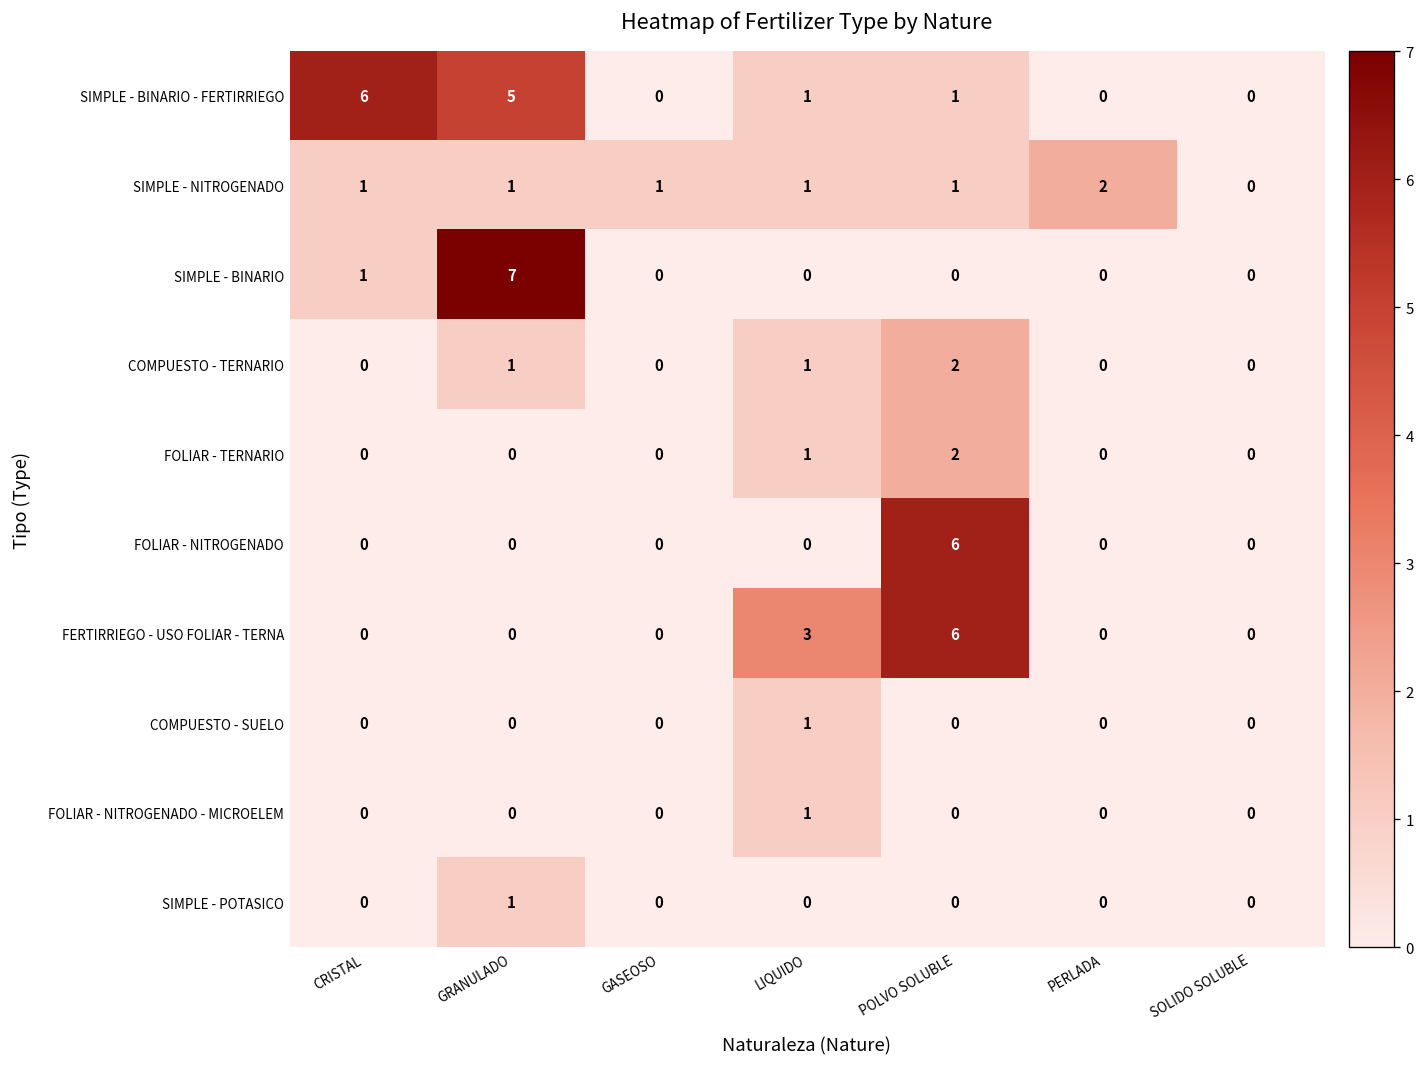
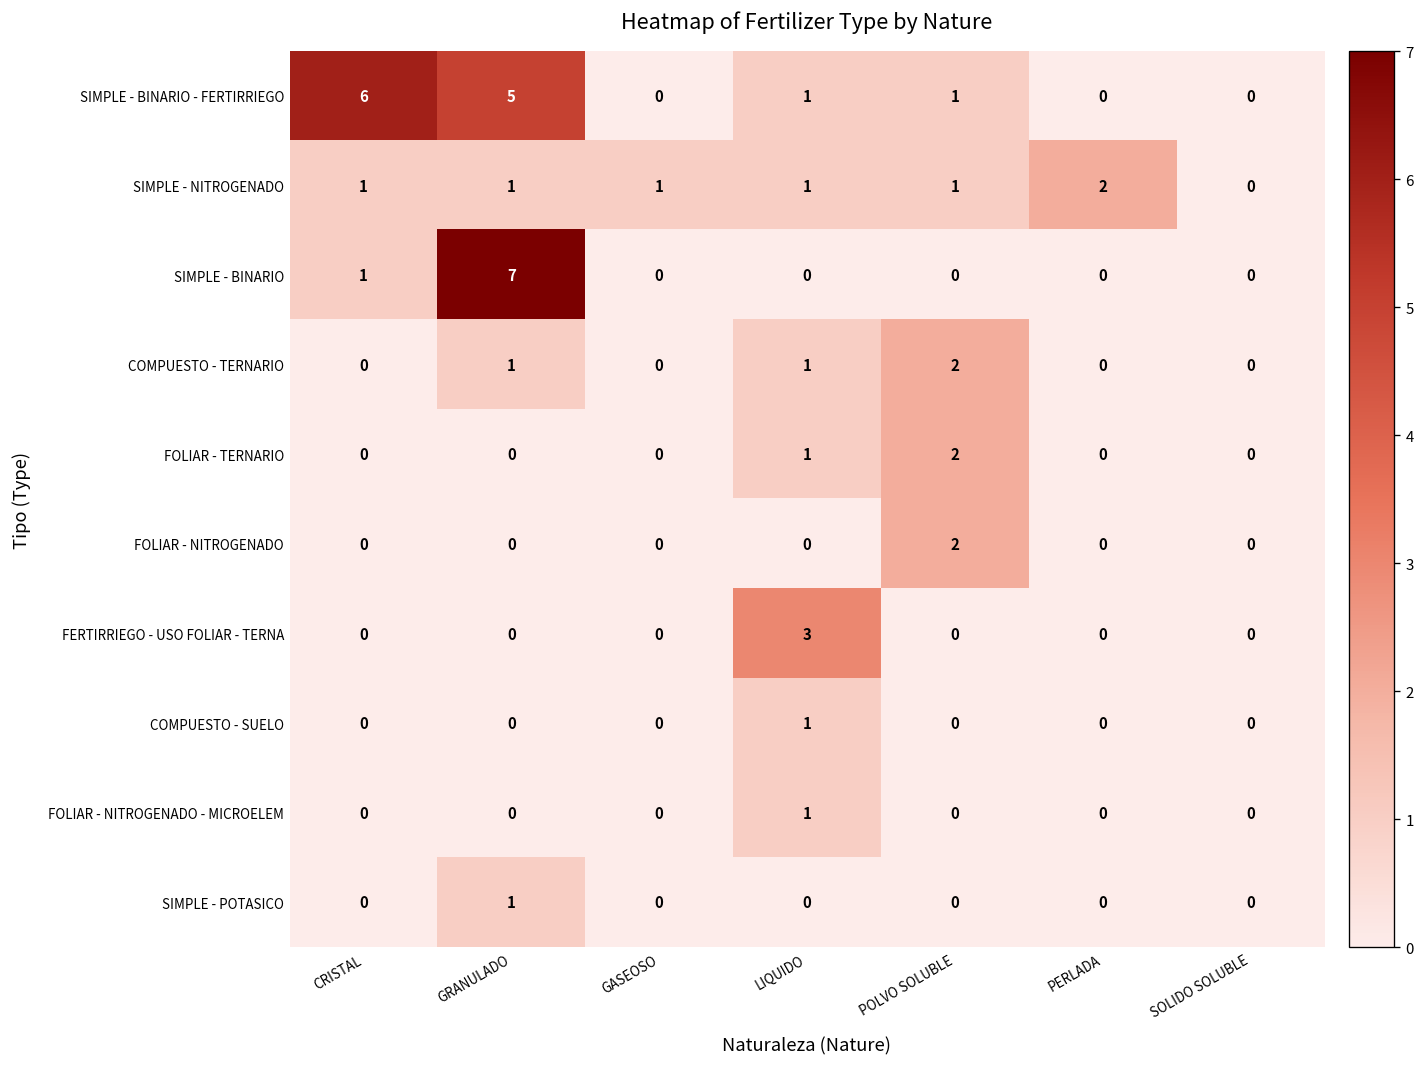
FOLIAR - NITROGENADO, POLVO SOLUBLE: 6 -> 2
FERTIRRIEGO - USO FOLIAR - TERNA, POLVO SOLUBLE: 6 -> 0
